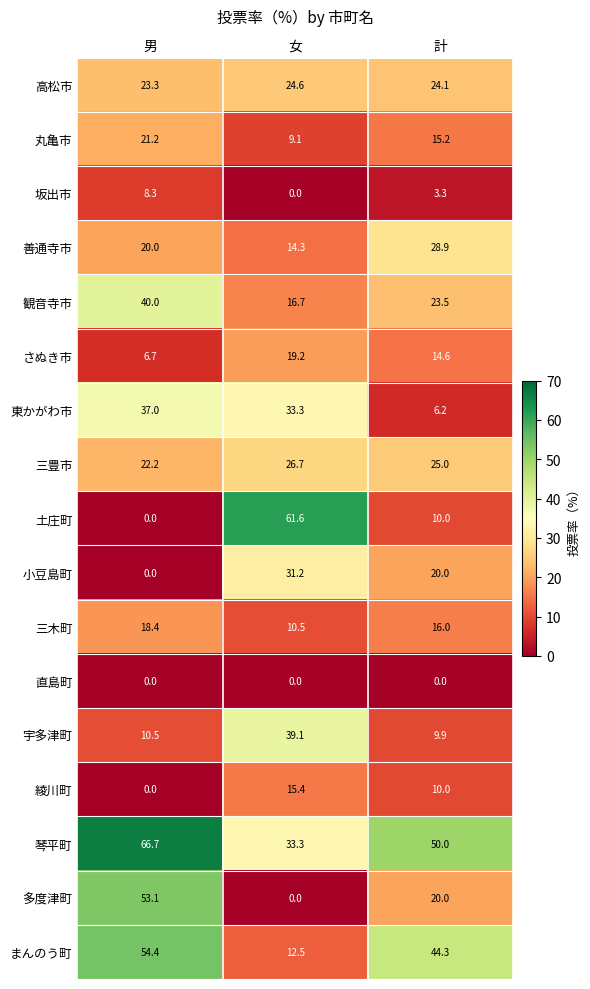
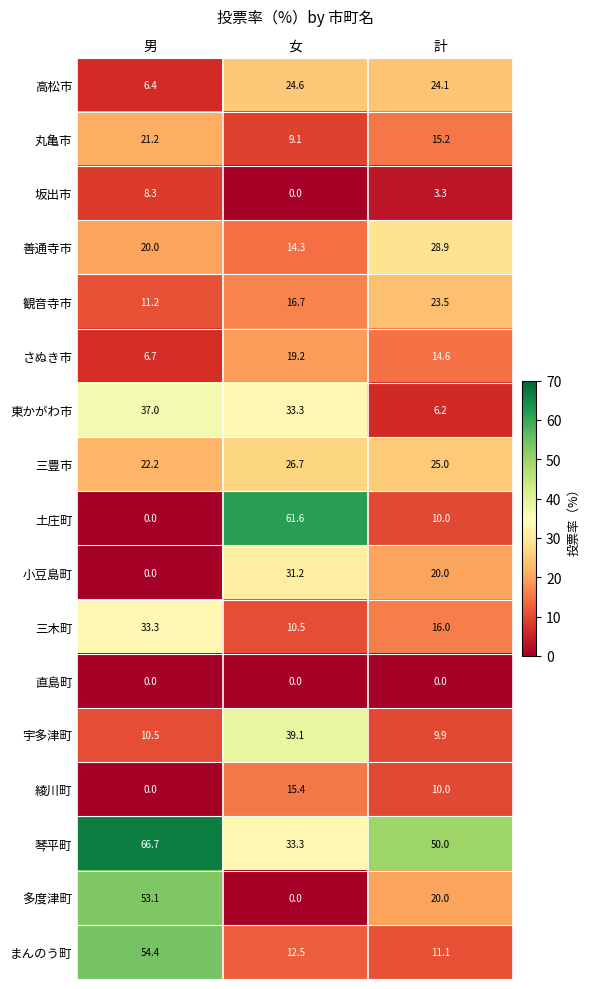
高松市, 男: 23.3 -> 6.4
観音寺市, 男: 40.0 -> 11.2
三木町, 男: 18.4 -> 33.3
まんのう町, 計: 44.3 -> 11.1
